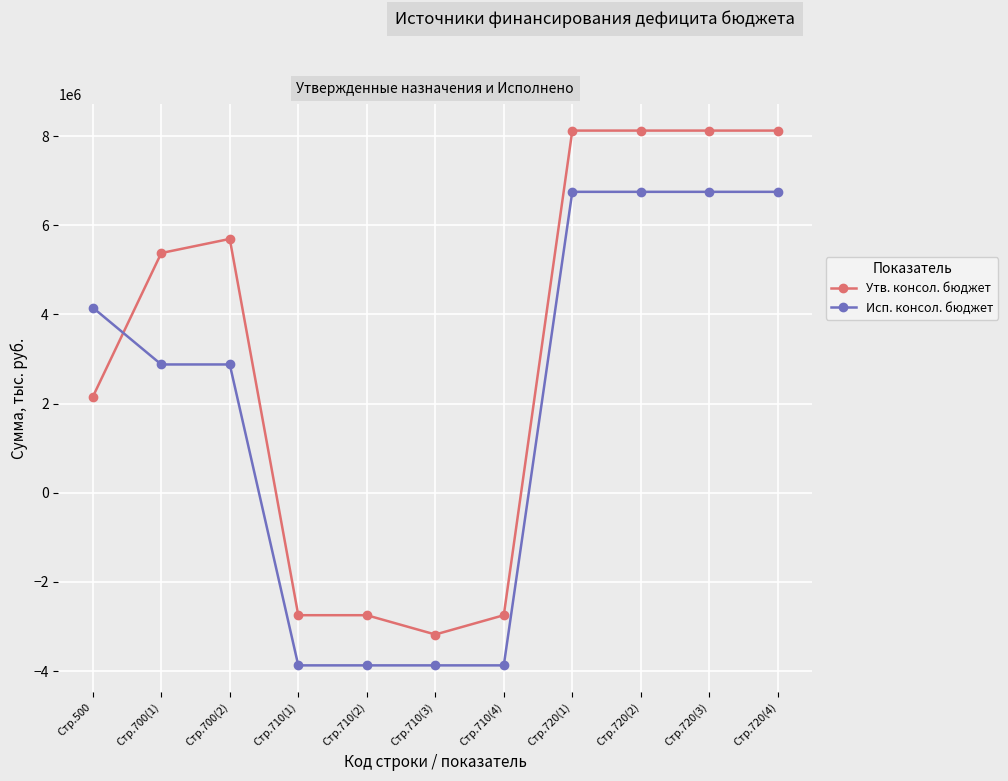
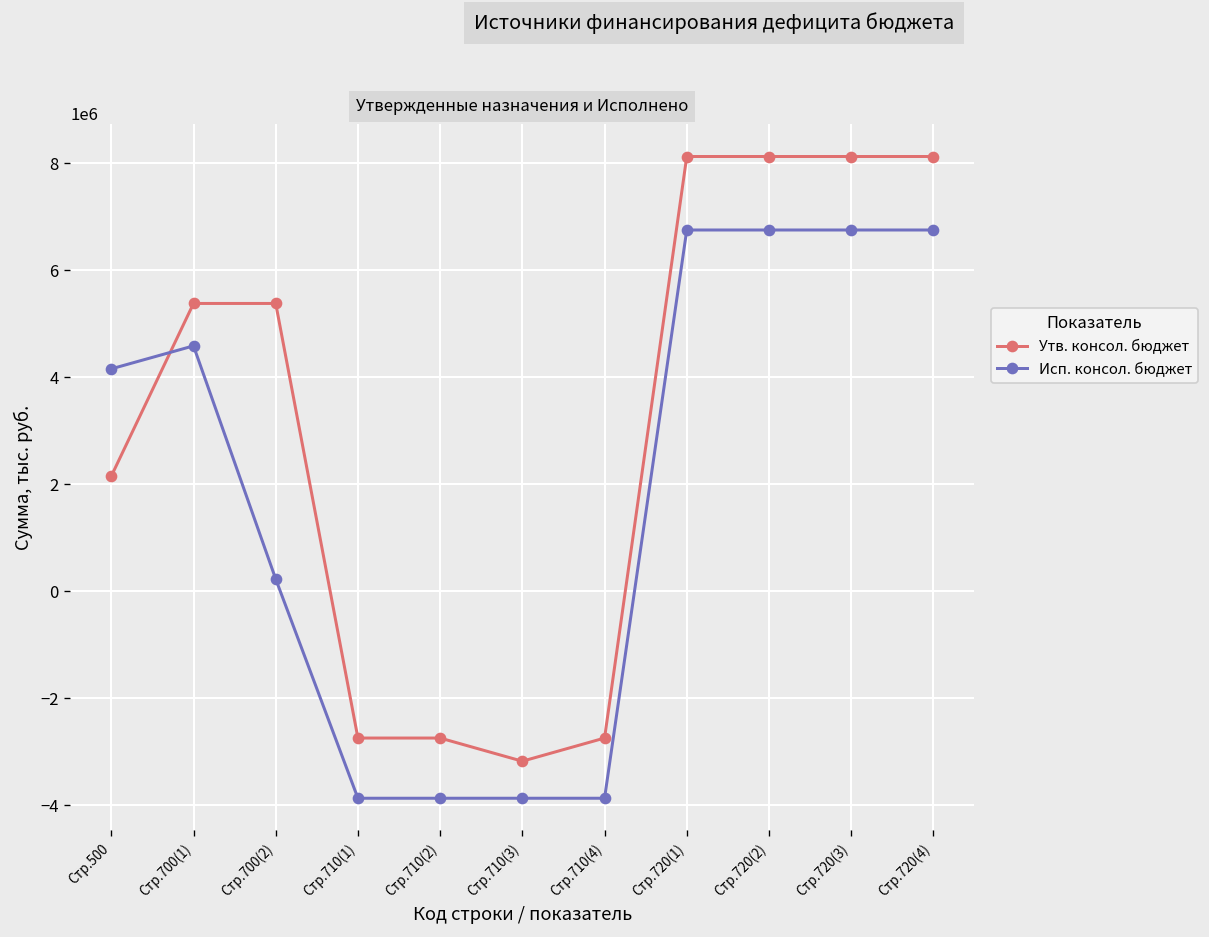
Исп. консол. бюджет, Стр.700(1): 2900000 -> 4600000
Утв. консол. бюджет, Стр.700(2): 5700000 -> 5400000
Исп. консол. бюджет, Стр.700(2): 2900000 -> 200000
